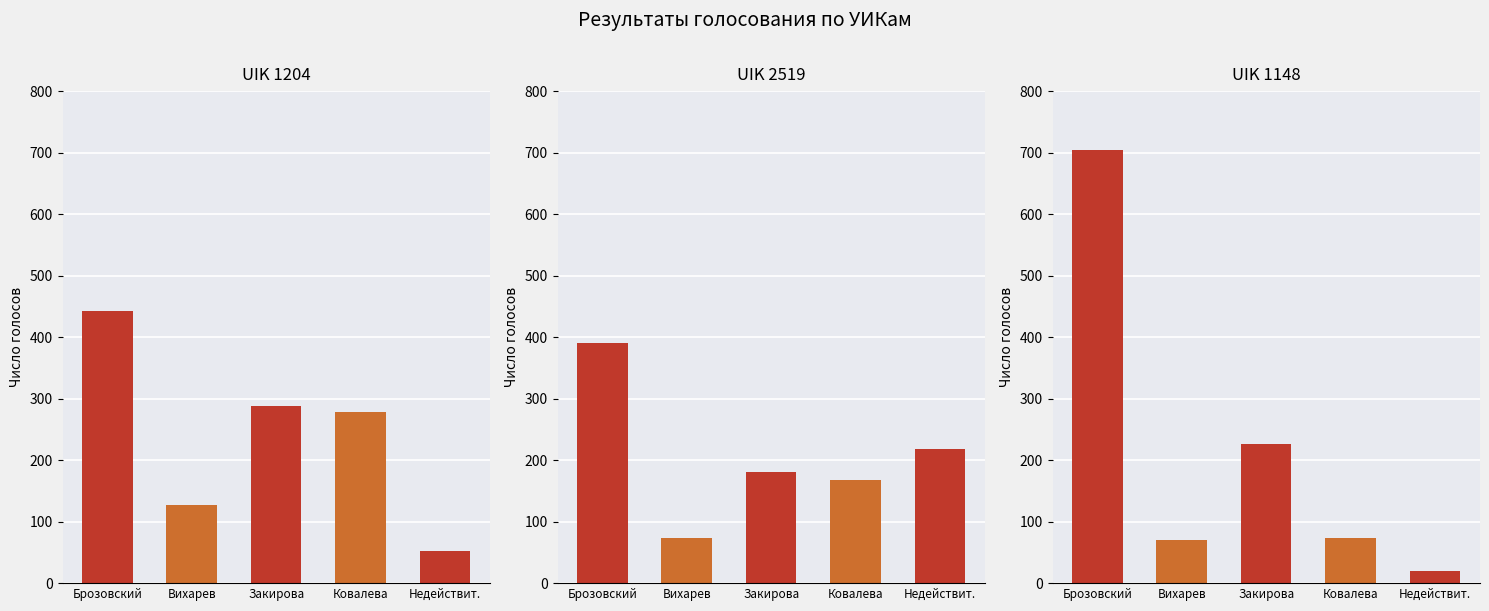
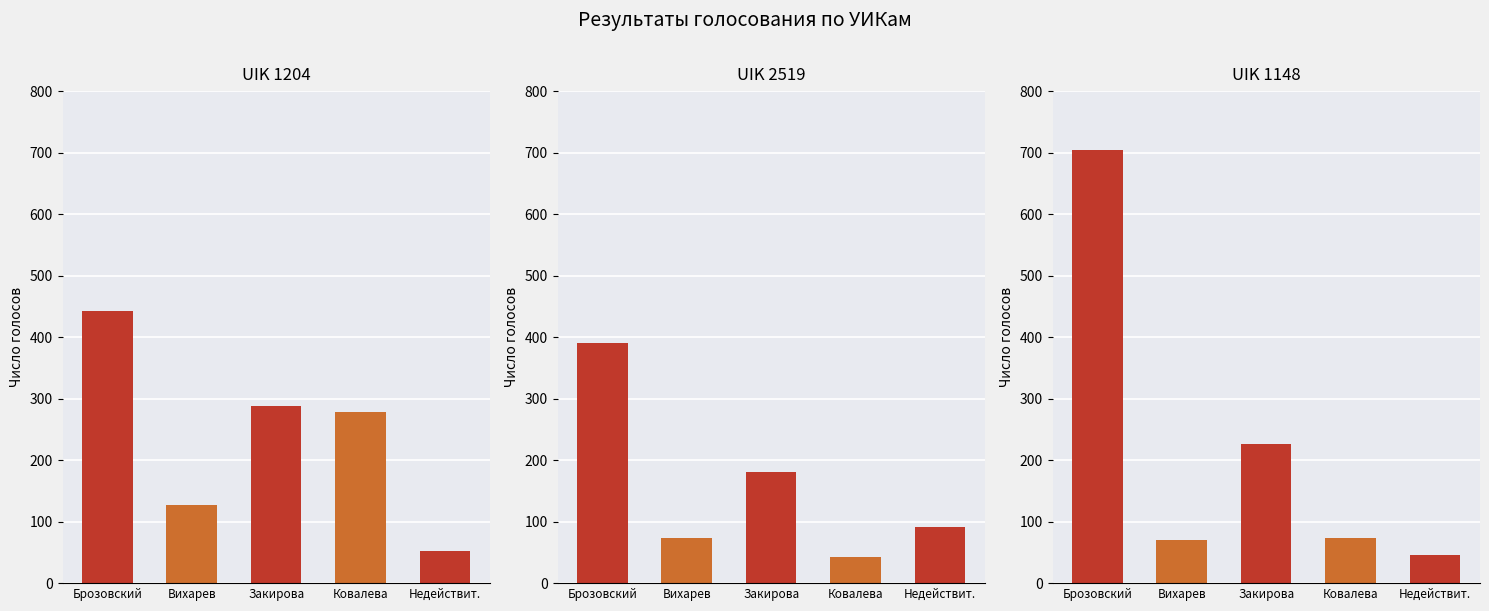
UIK 2519, Ковалева: 170 -> 40
UIK 2519, Недействит.: 220 -> 90
UIK 1148, Недействит.: 20 -> 50
